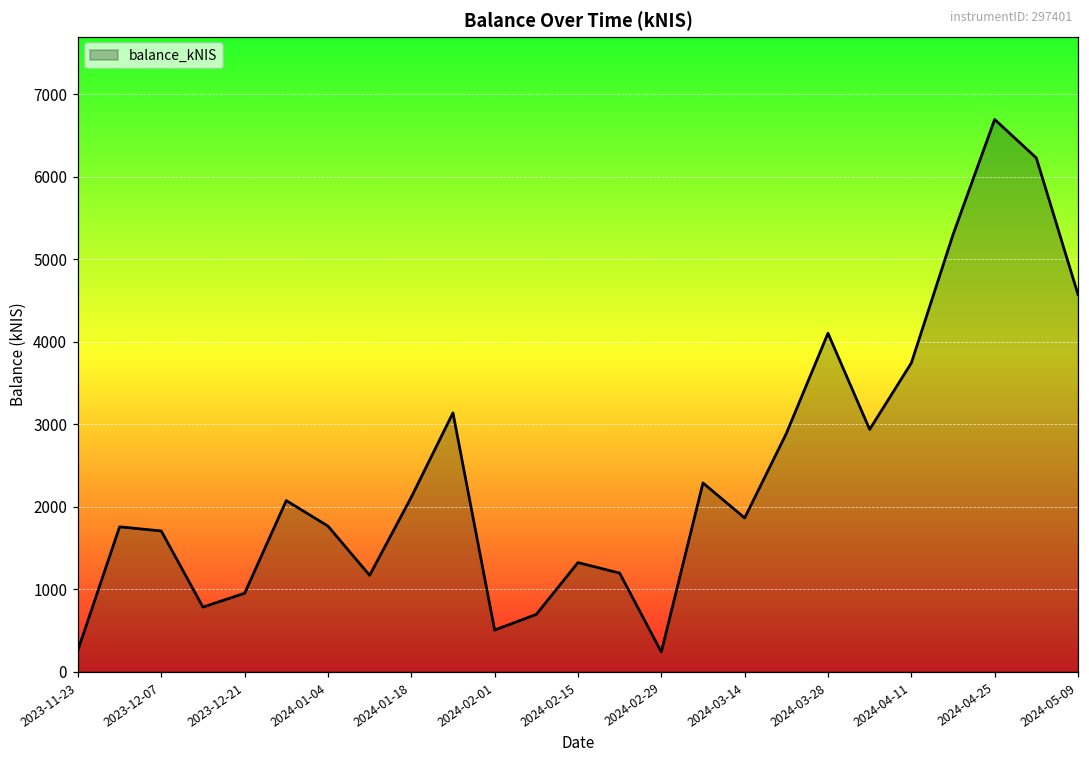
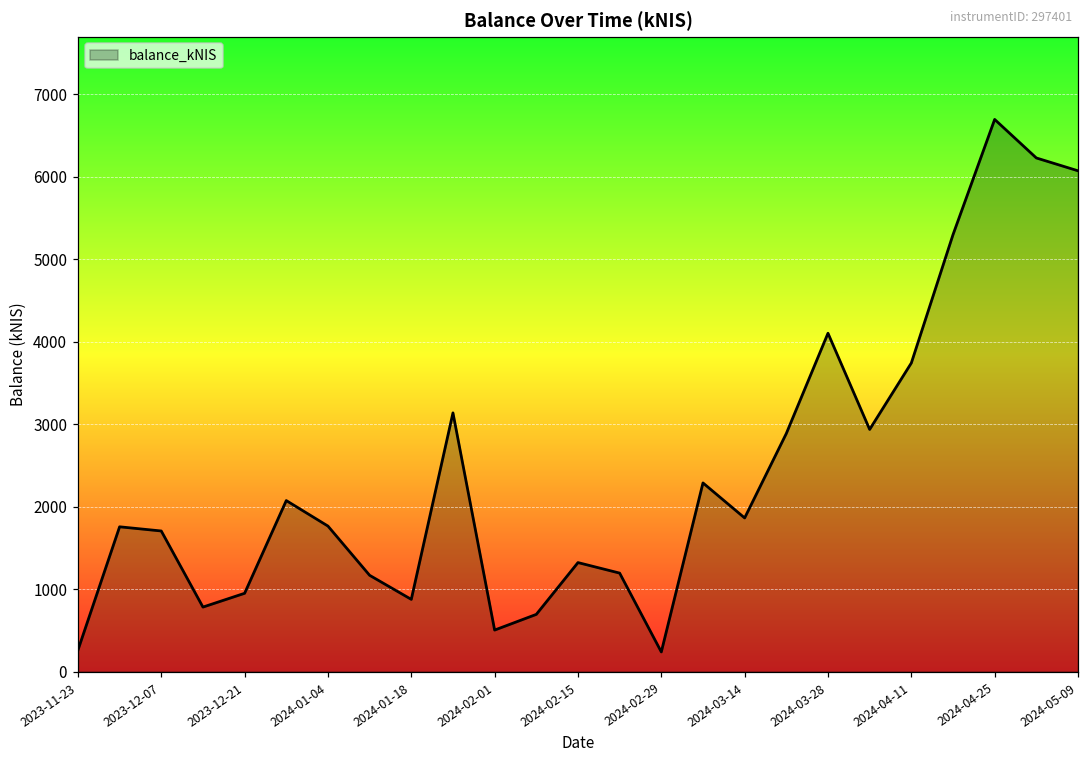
2024-01-18: 2100 -> 900
2024-05-09: 4600 -> 6100
